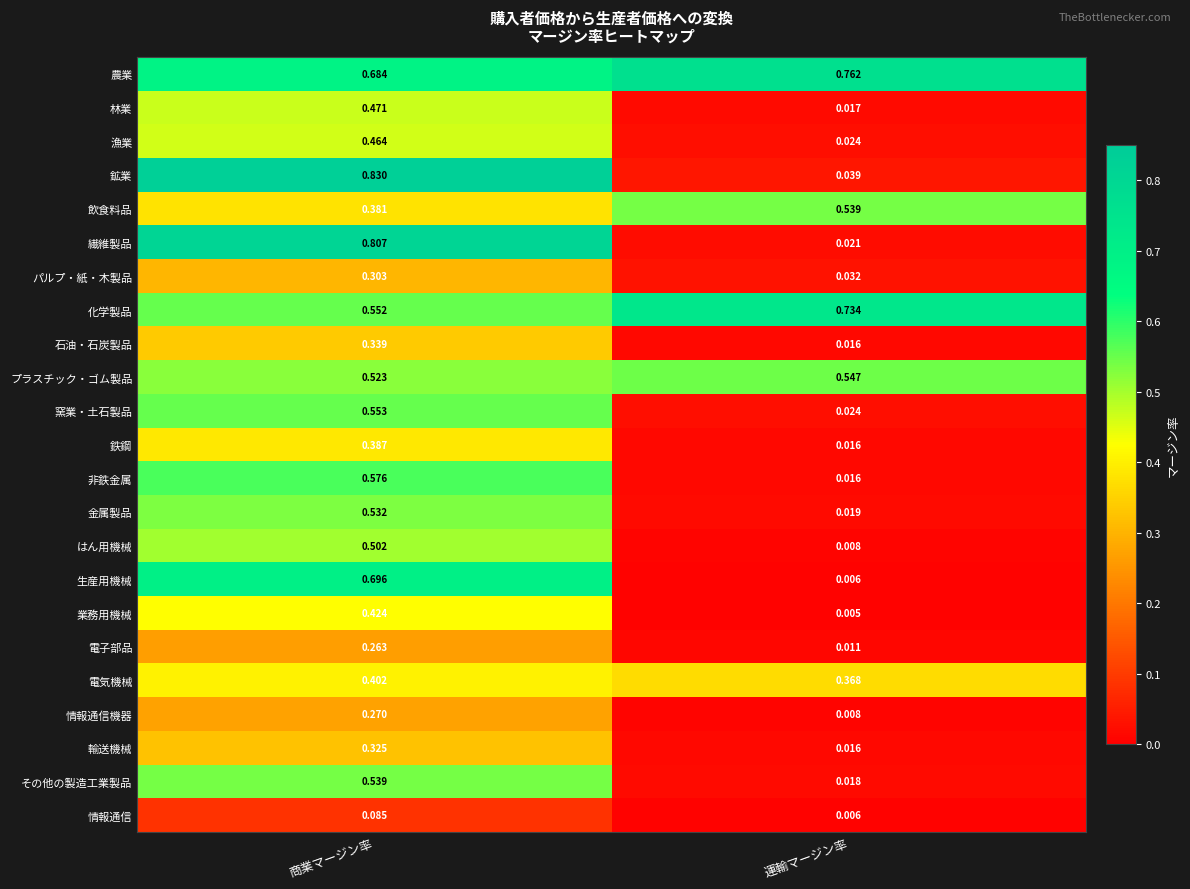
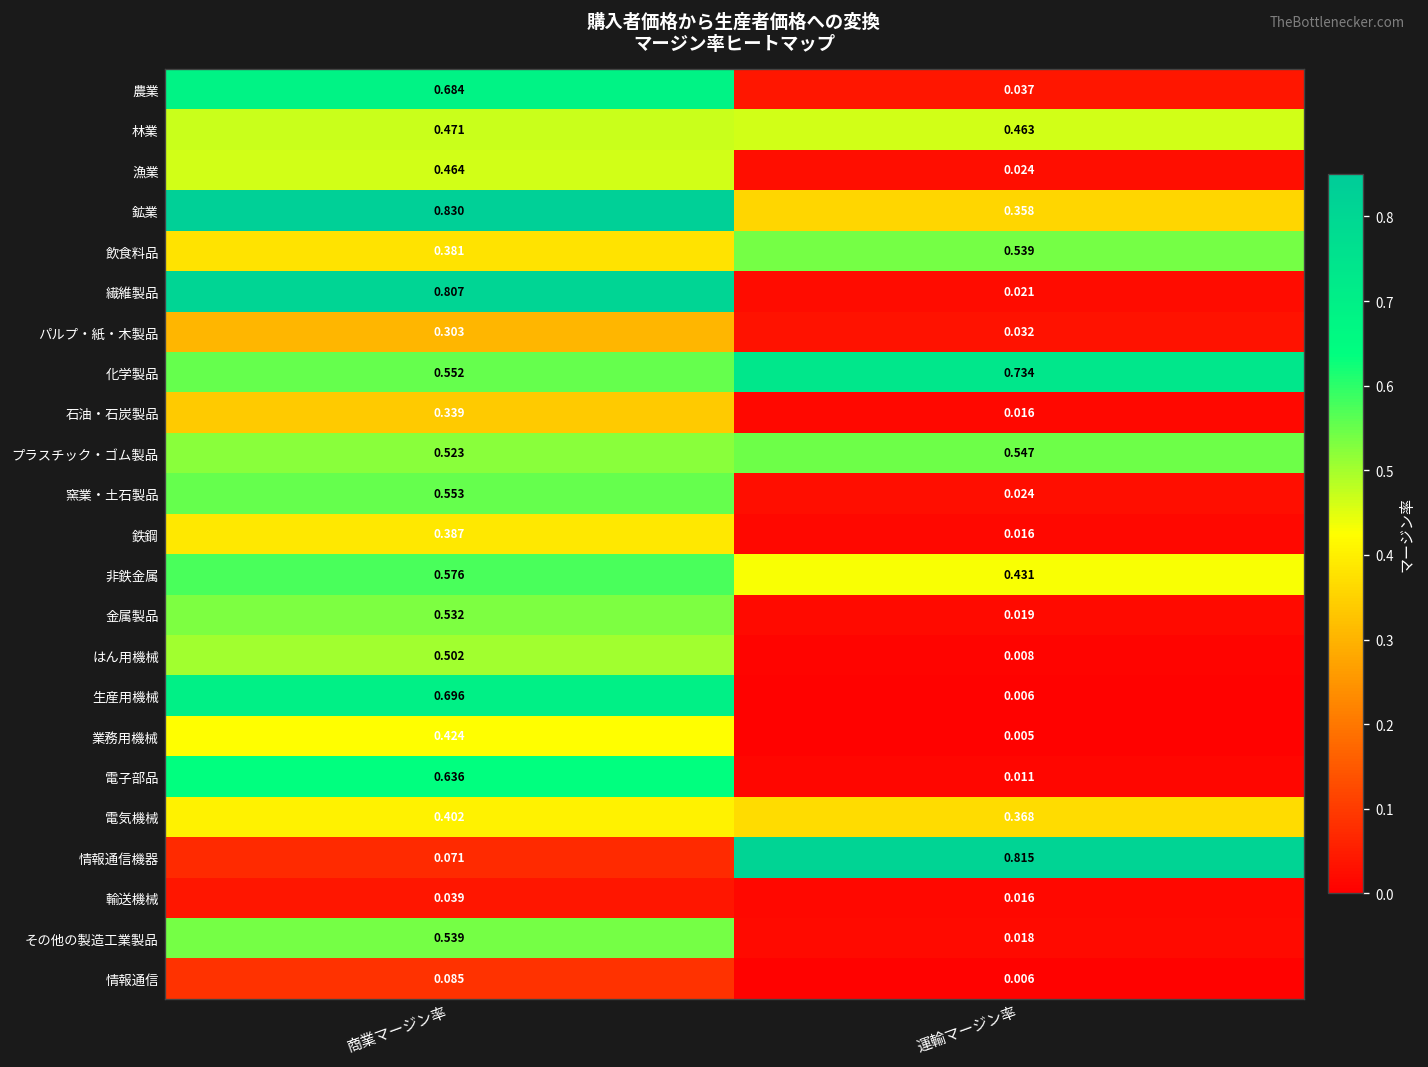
農業, 運輸マージン率: 0.762 -> 0.037
林業, 運輸マージン率: 0.017 -> 0.463
鉱業, 運輸マージン率: 0.039 -> 0.358
非鉄金属, 運輸マージン率: 0.016 -> 0.431
電子部品, 商業マージン率: 0.263 -> 0.636
情報通信機器, 商業マージン率: 0.270 -> 0.071
情報通信機器, 運輸マージン率: 0.008 -> 0.815
輸送機械, 商業マージン率: 0.325 -> 0.039
